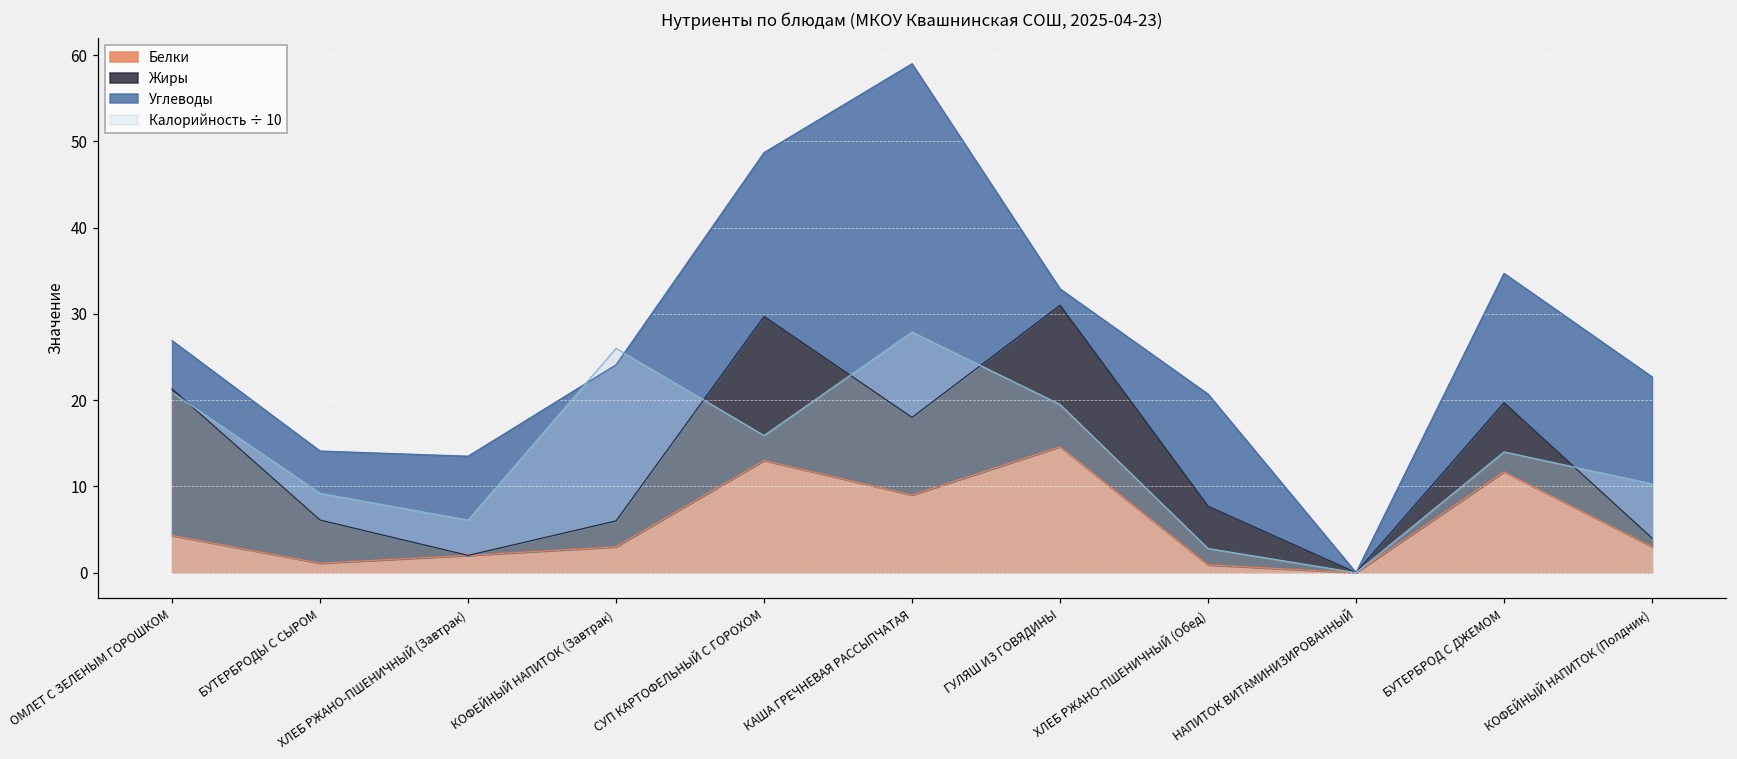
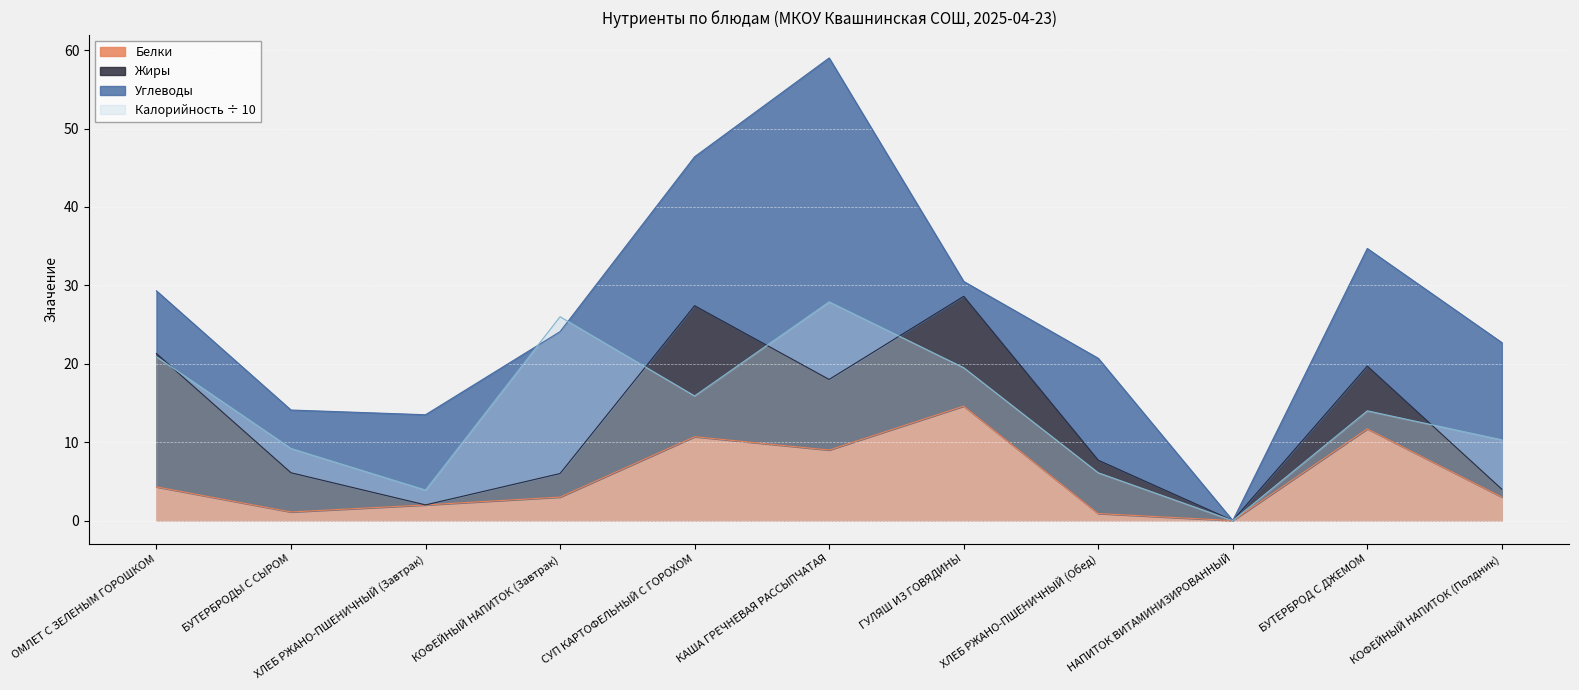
Углеводы, ОМЛЕТ С ЗЕЛЕНЫМ ГОРОШКОМ: 6 -> 8
Калорийность ÷ 10, ХЛЕБ РЖАНО-ПШЕНИЧНЫЙ (Завтрак): 6 -> 4
Белки, СУП КАРТОФЕЛЬНЫЙ С ГОРОХОМ: 13 -> 11
Жиры, ГУЛЯШ ИЗ ГОВЯДИНЫ: 16 -> 14
Калорийность ÷ 10, ХЛЕБ РЖАНО-ПШЕНИЧНЫЙ (Обед): 3 -> 6
